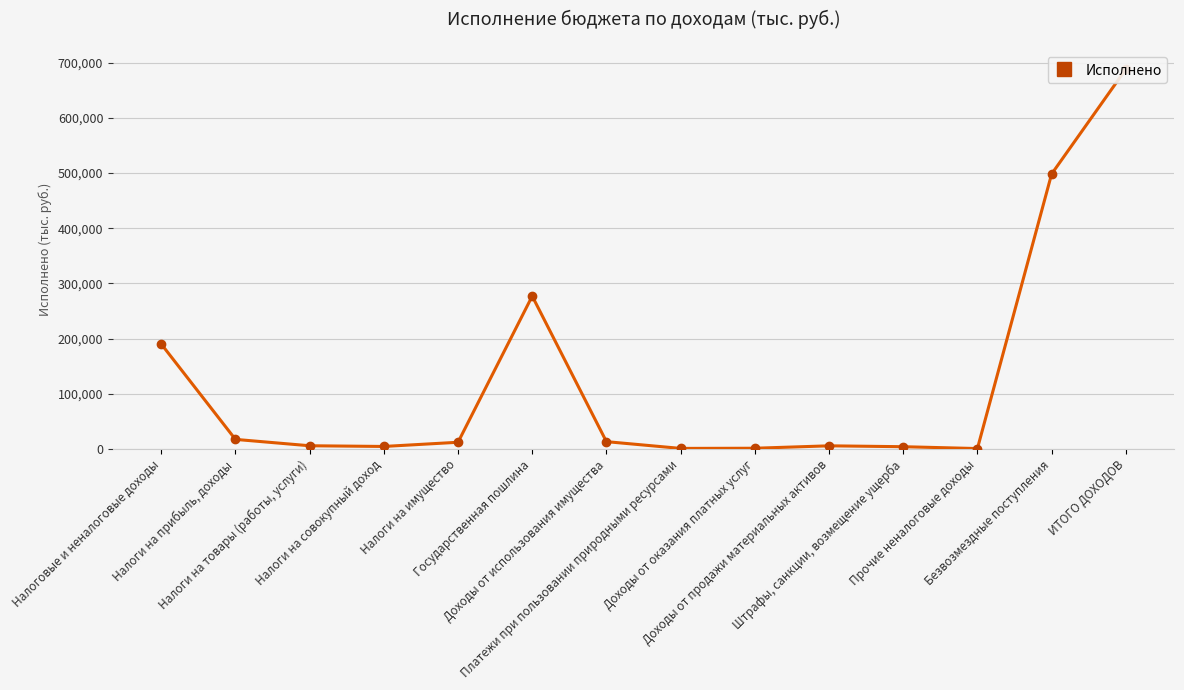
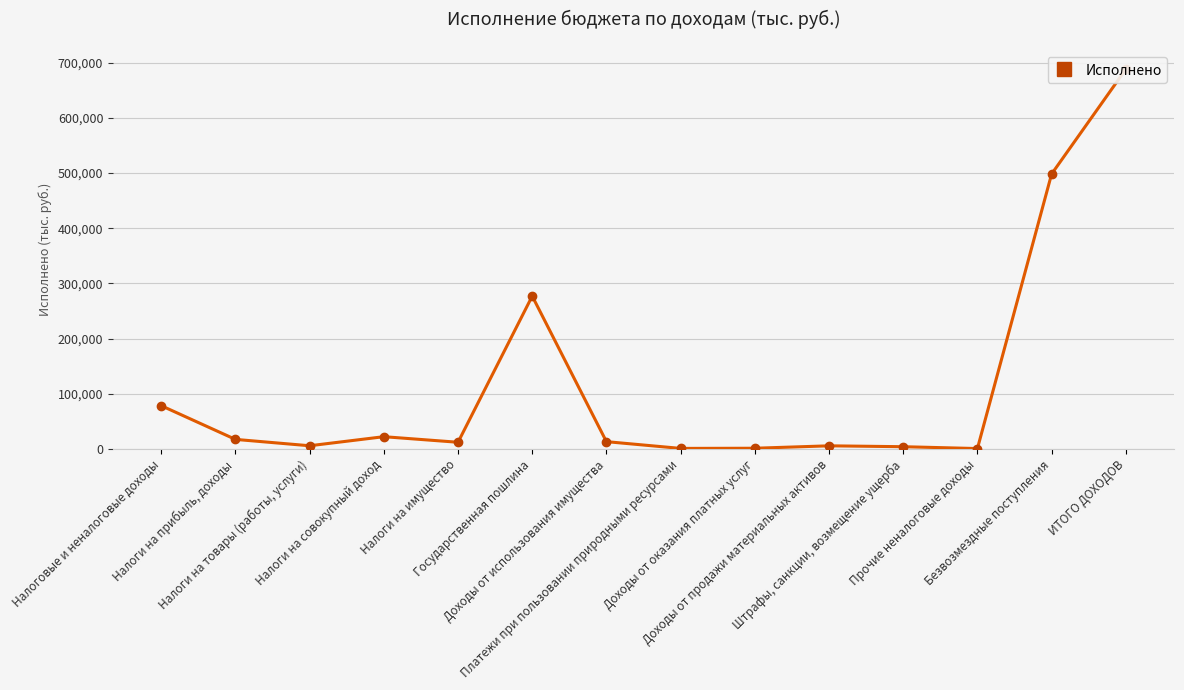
Налоговые и неналоговые доходы: 190,000 -> 80,000
Налоги на совокупный доход: 0 -> 20,000
